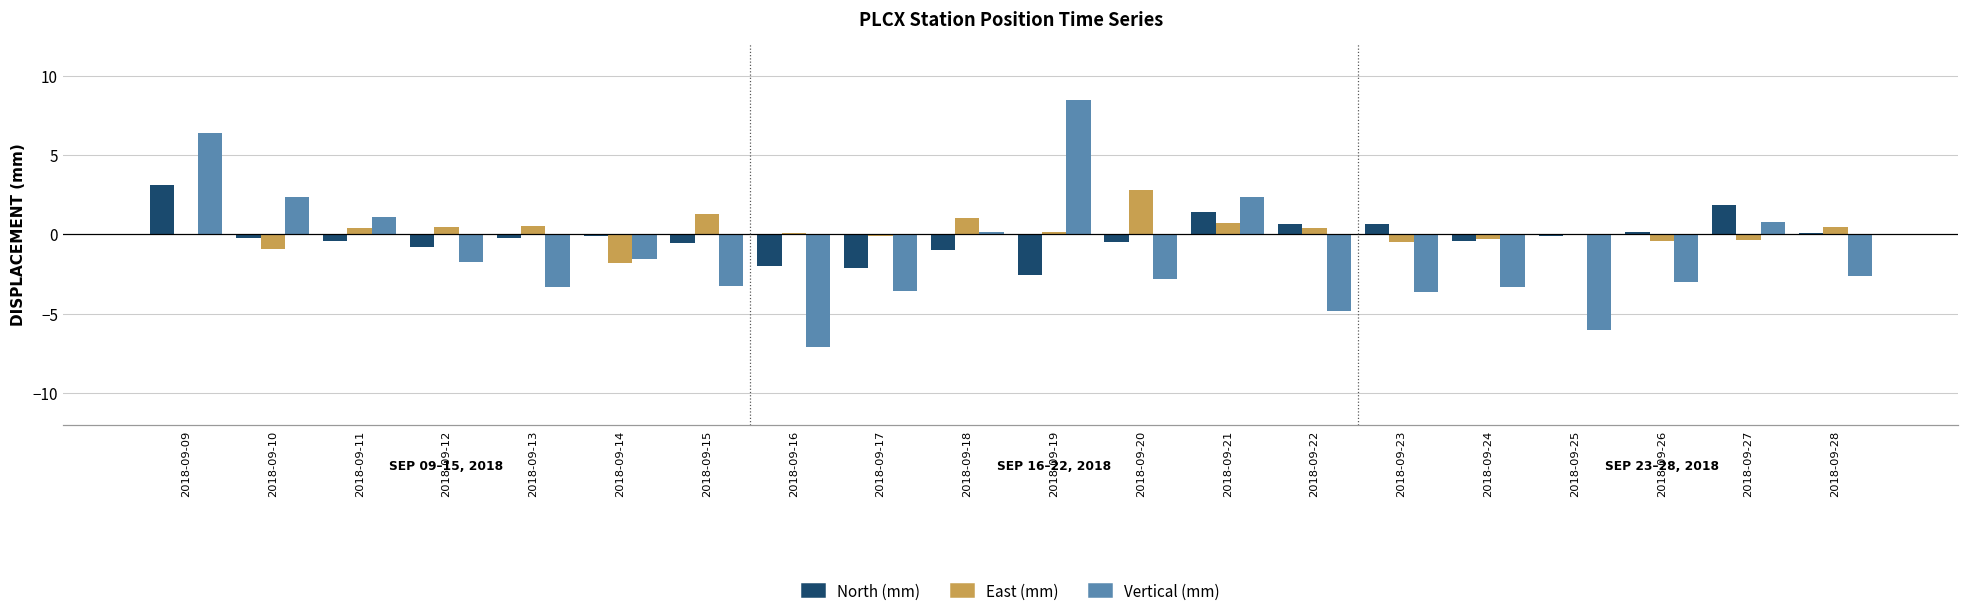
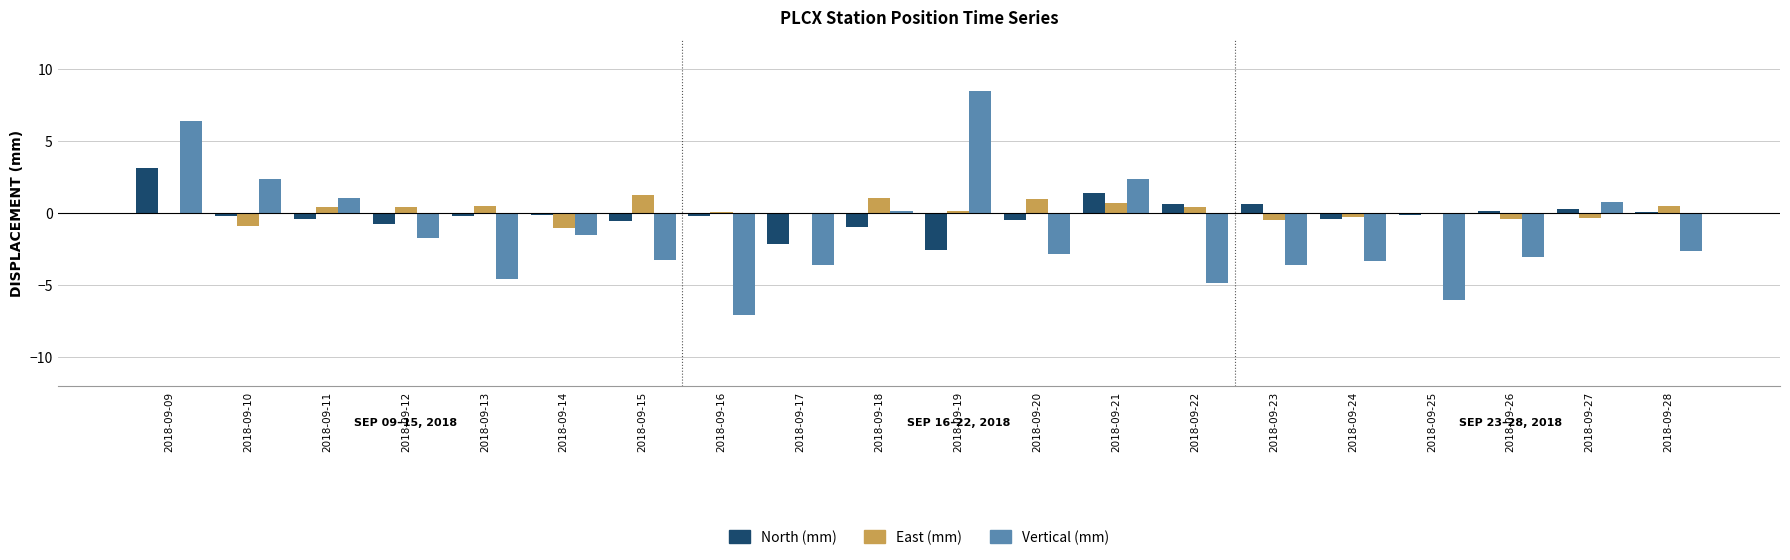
Vertical (mm), 2018-09-13: -3.3 -> -4.6
East (mm), 2018-09-14: -1.8 -> -1.1
North (mm), 2018-09-16: -2.0 -> -0.2
East (mm), 2018-09-20: 2.8 -> 1.0
North (mm), 2018-09-27: 1.8 -> 0.3
